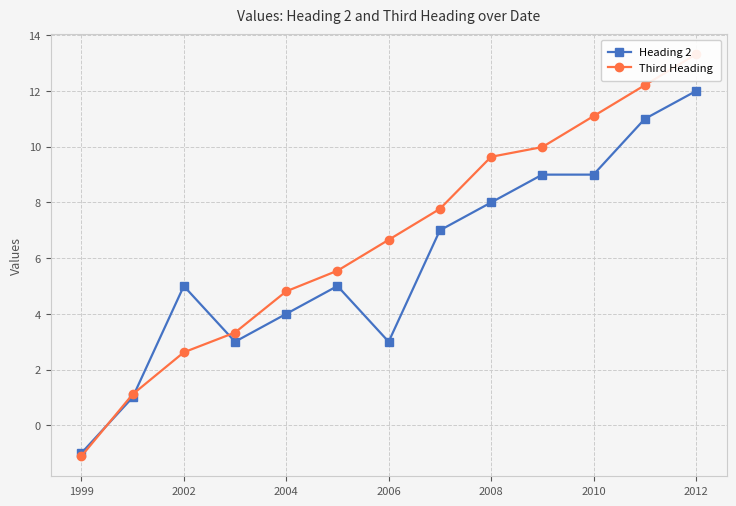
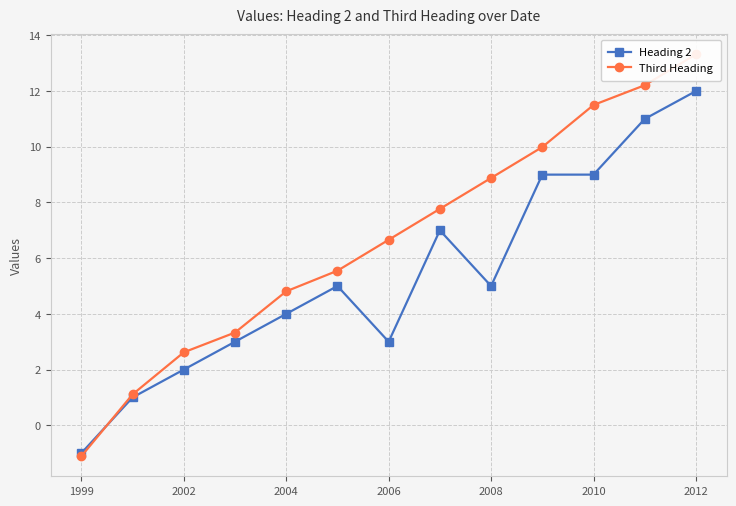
Heading 2, 2002: 5 -> 2
Heading 2, 2008: 8 -> 5
Third Heading, 2008: 9.6 -> 8.9
Third Heading, 2010: 11.1 -> 11.5
